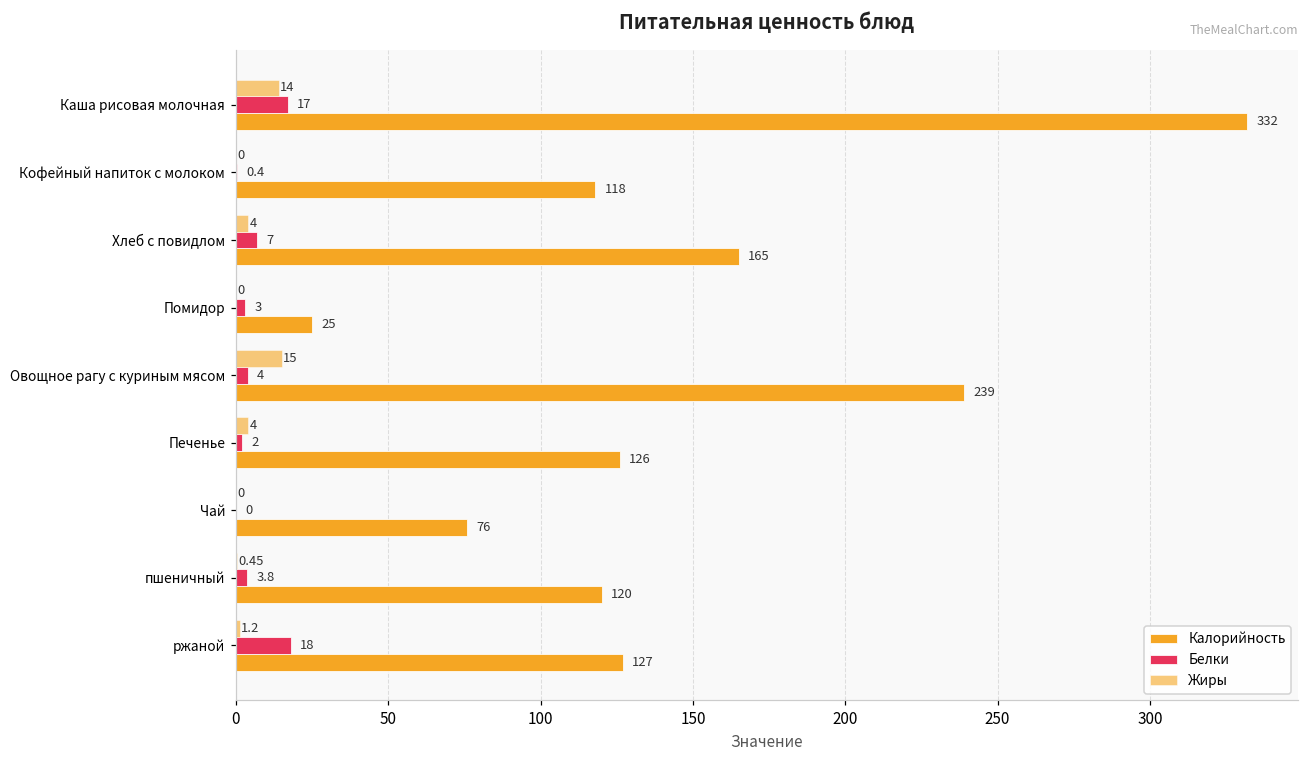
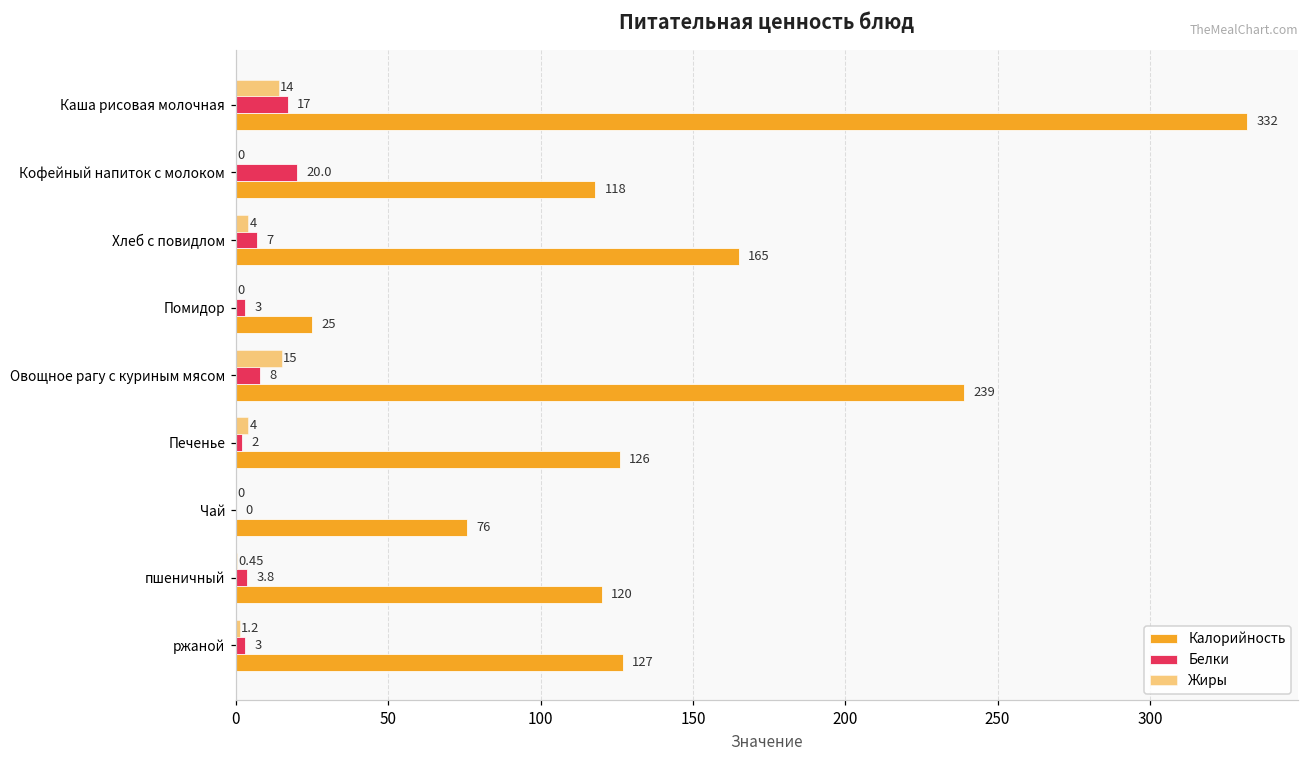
Белки, Кофейный напиток с молоком: 0.4 -> 20.0
Белки, Овощное рагу с куриным мясом: 4 -> 8
Белки, ржаной: 18 -> 3
